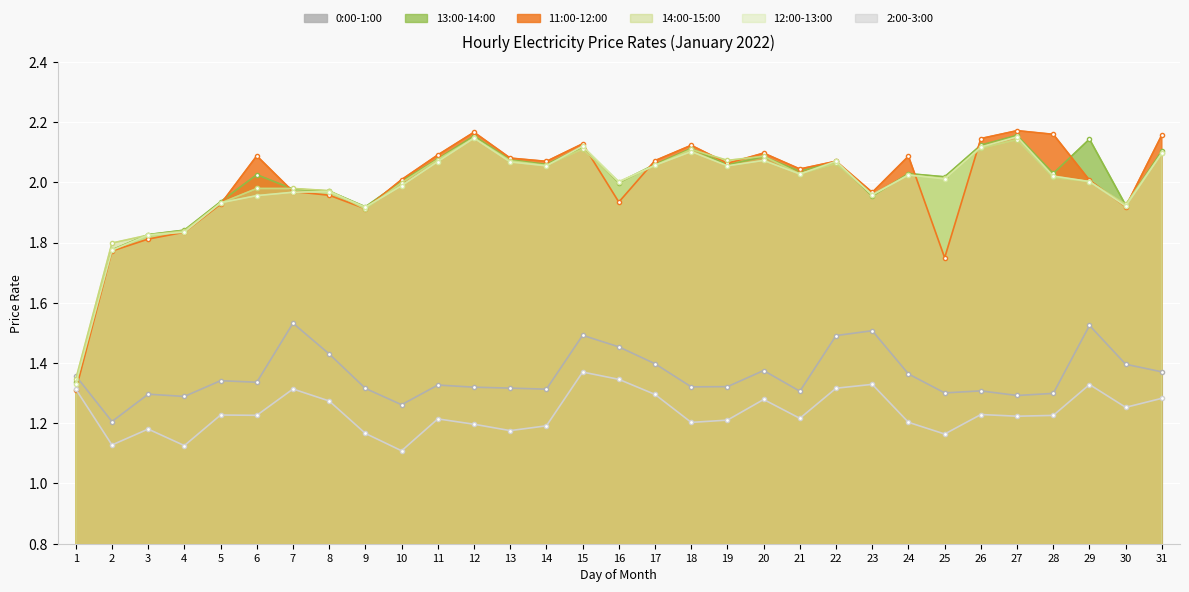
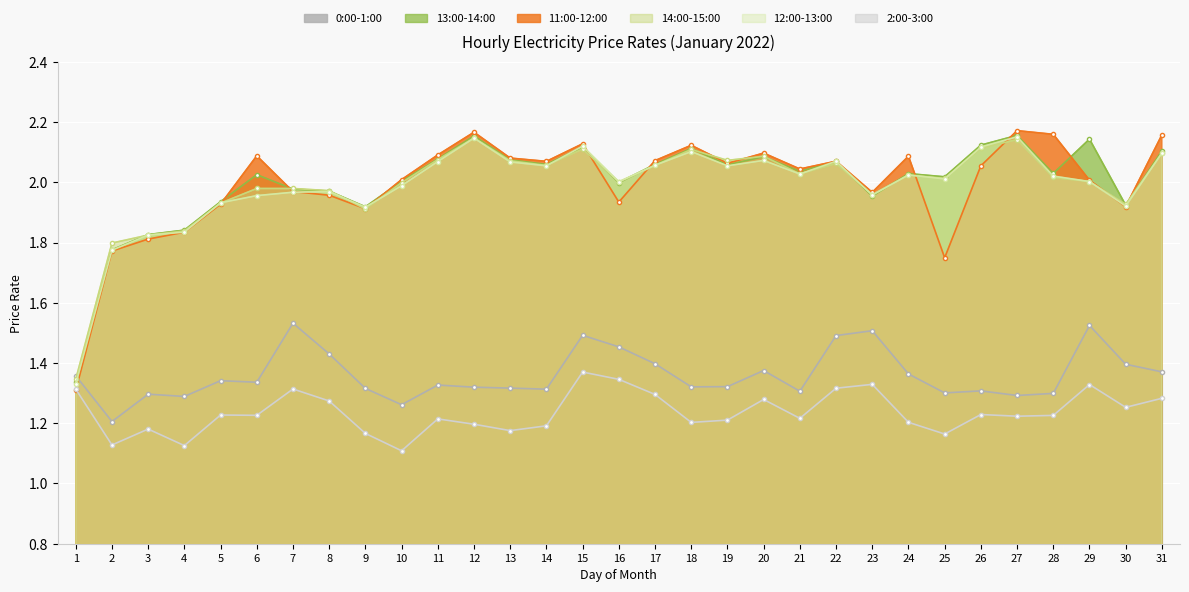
11:00-12:00, 26: 2.15 -> 2.05
